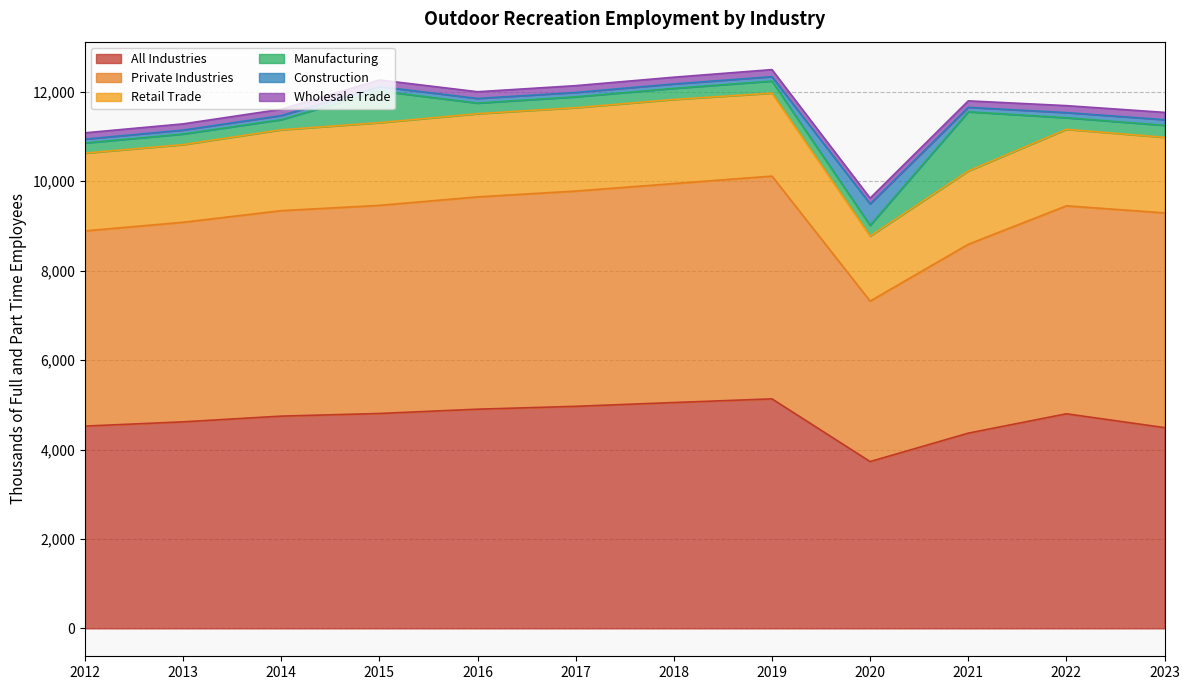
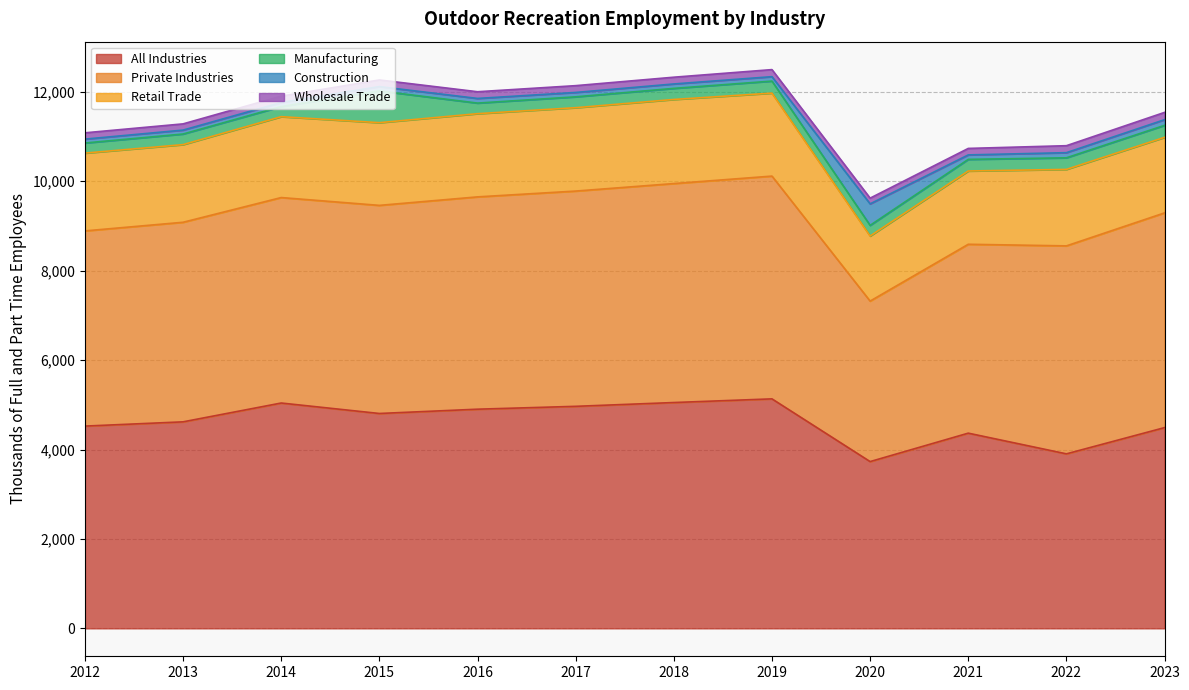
All Industries, 2014: 4,700 -> 5,000
Manufacturing, 2021: 1,300 -> 300
All Industries, 2022: 4,800 -> 3,900
